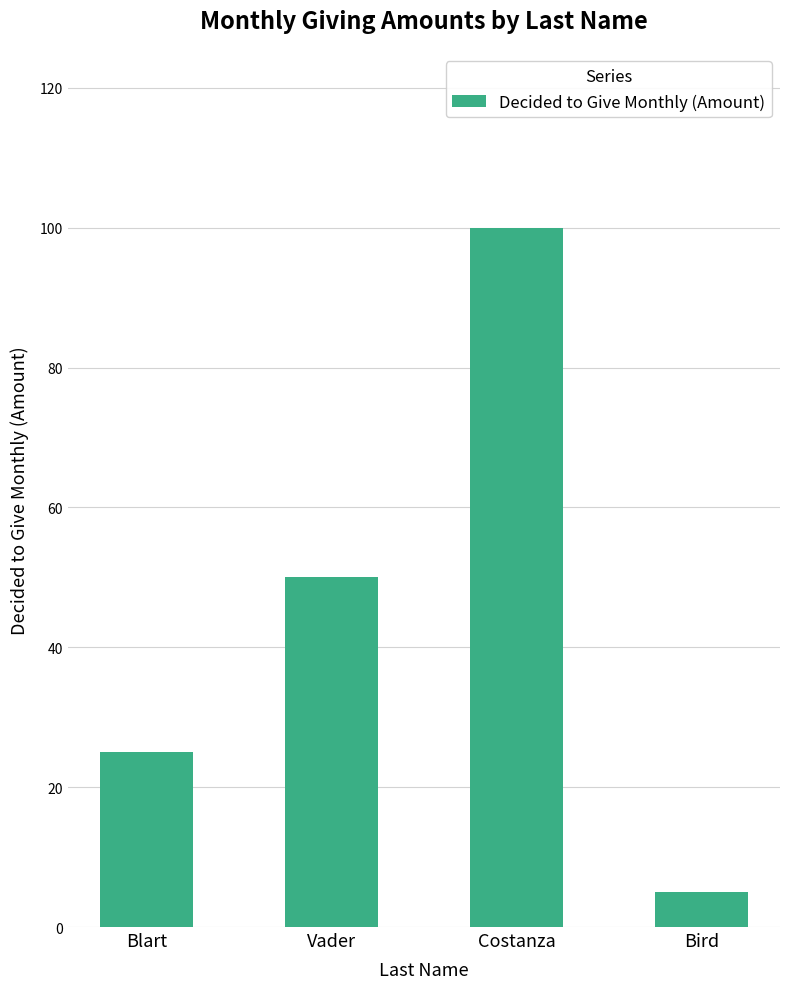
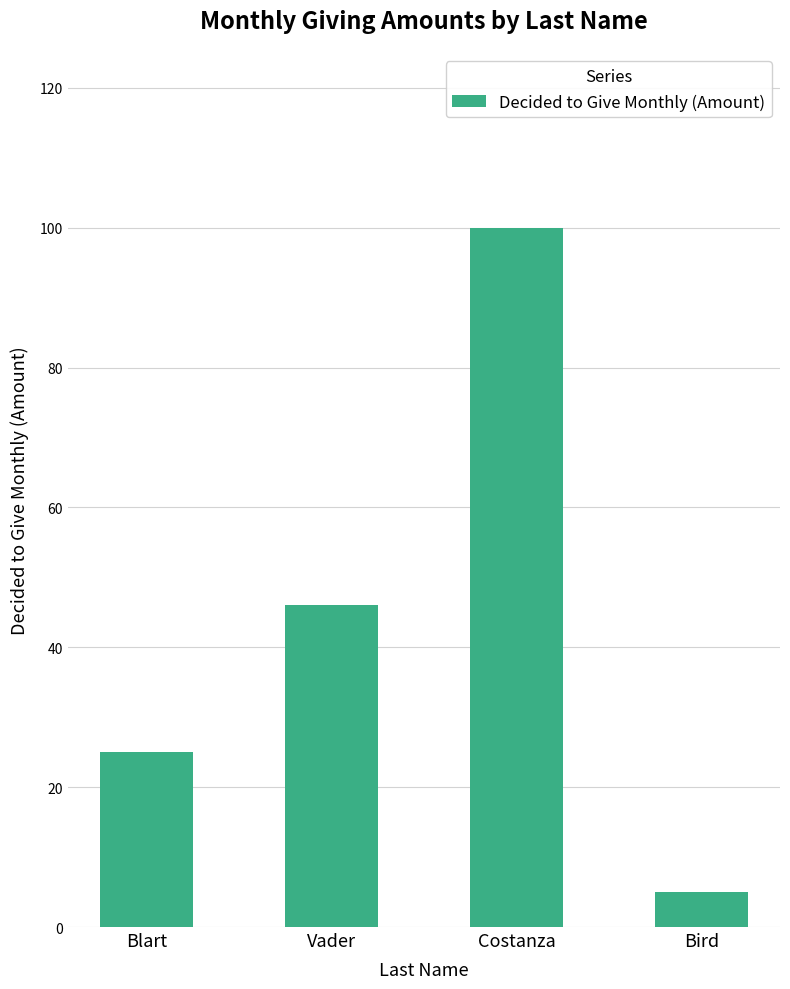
Vader: 50 -> 46
